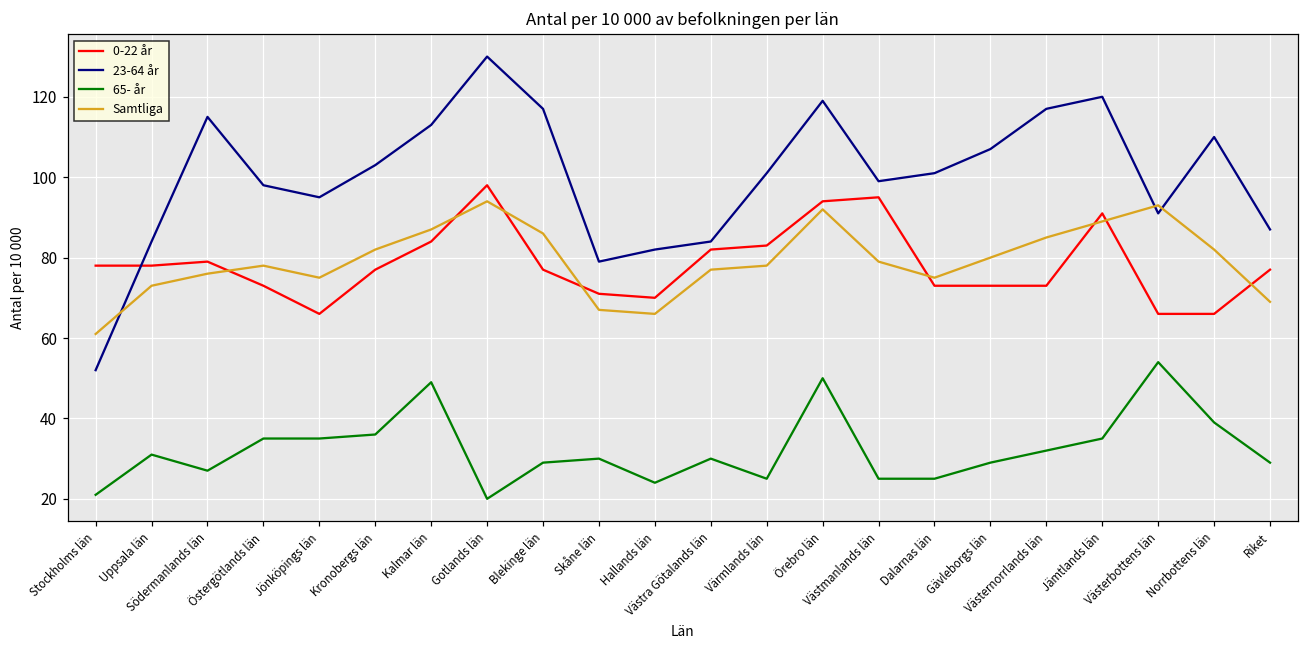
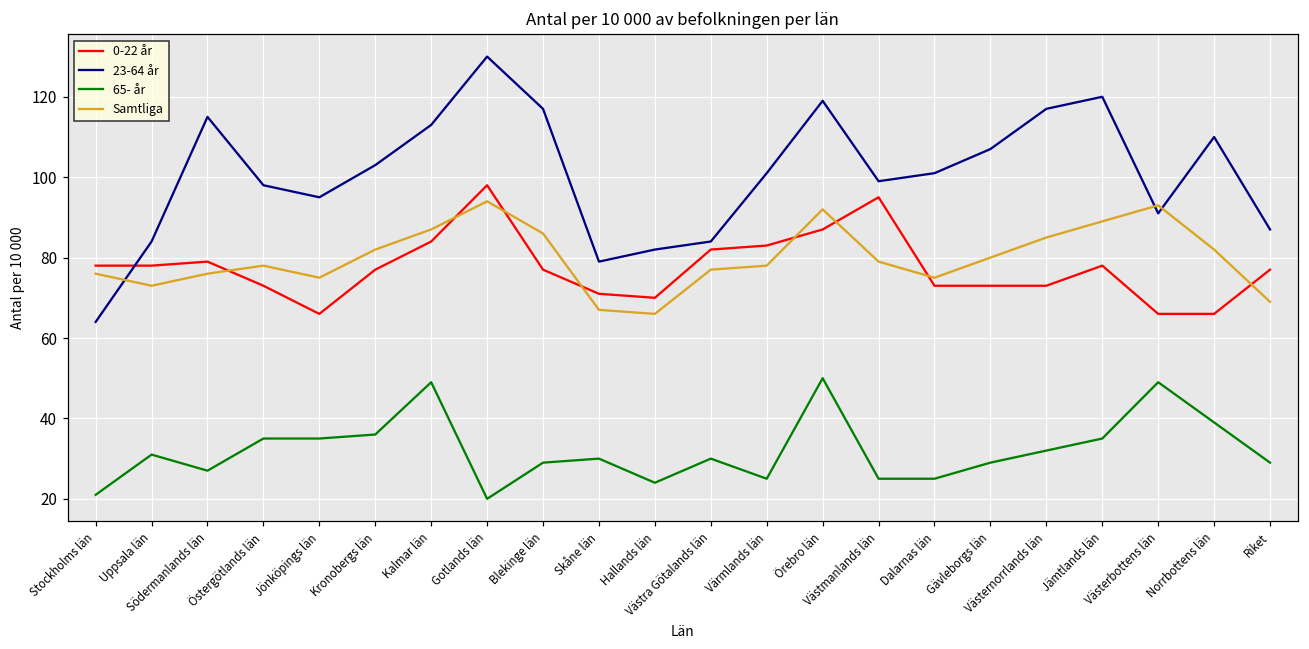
23-64 år, Stockholms län: 52 -> 64
Samtliga, Stockholms län: 61 -> 76
0-22 år, Örebro län: 94 -> 87
0-22 år, Jämtlands län: 91 -> 78
65- år, Västerbottens län: 54 -> 49
